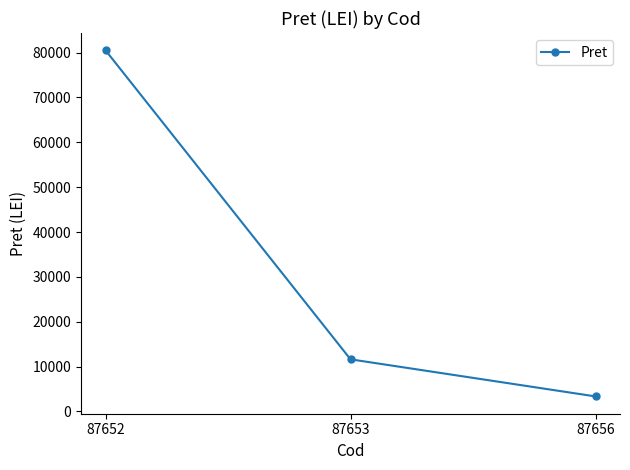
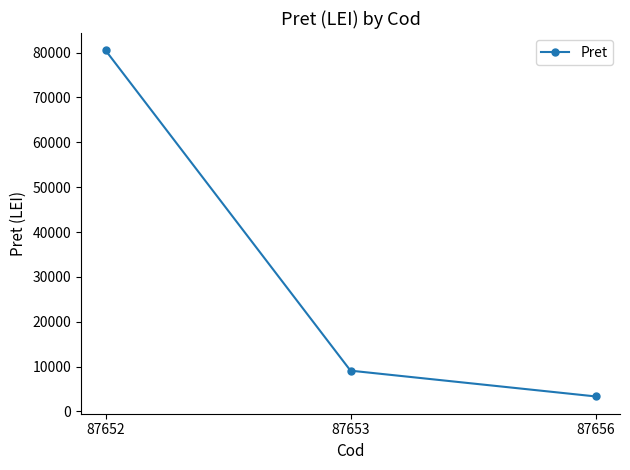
87653: 12000 -> 9000
